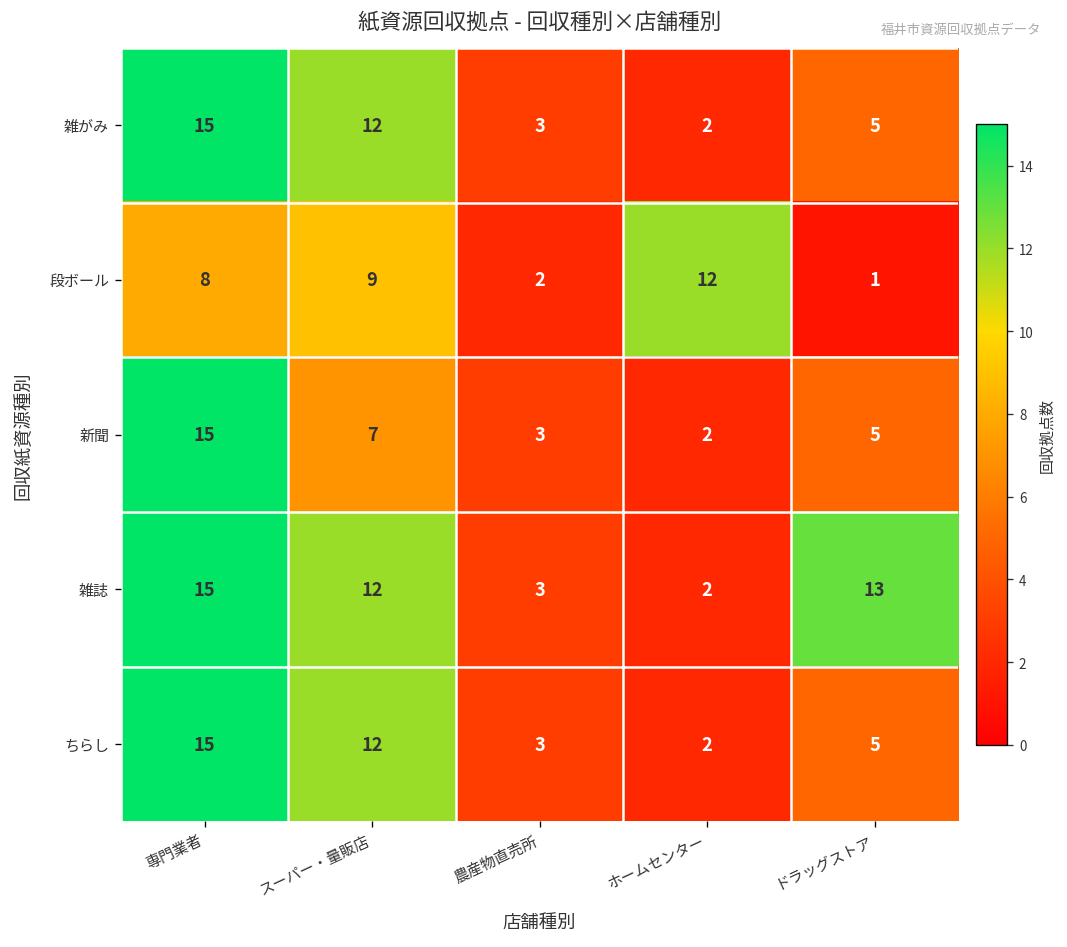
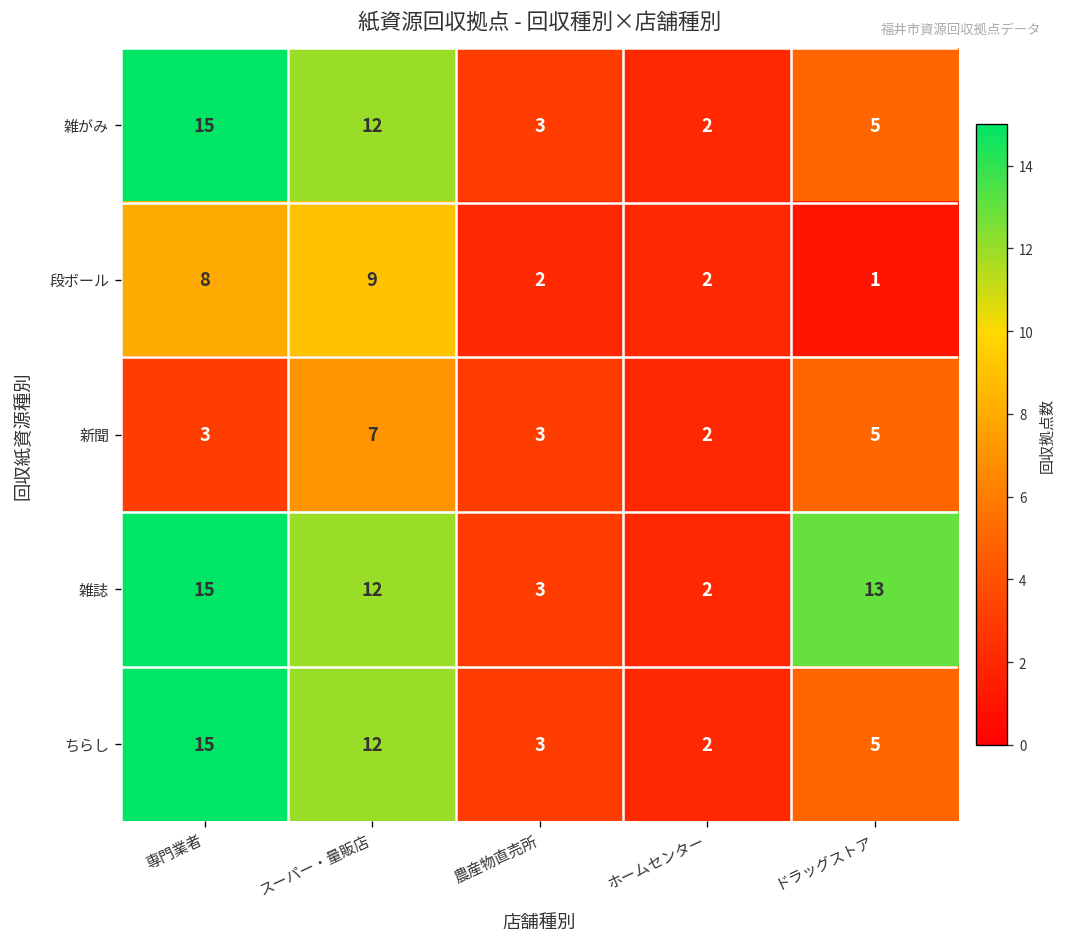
段ボール, ホームセンター: 12 -> 2
新聞, 専門業者: 15 -> 3
